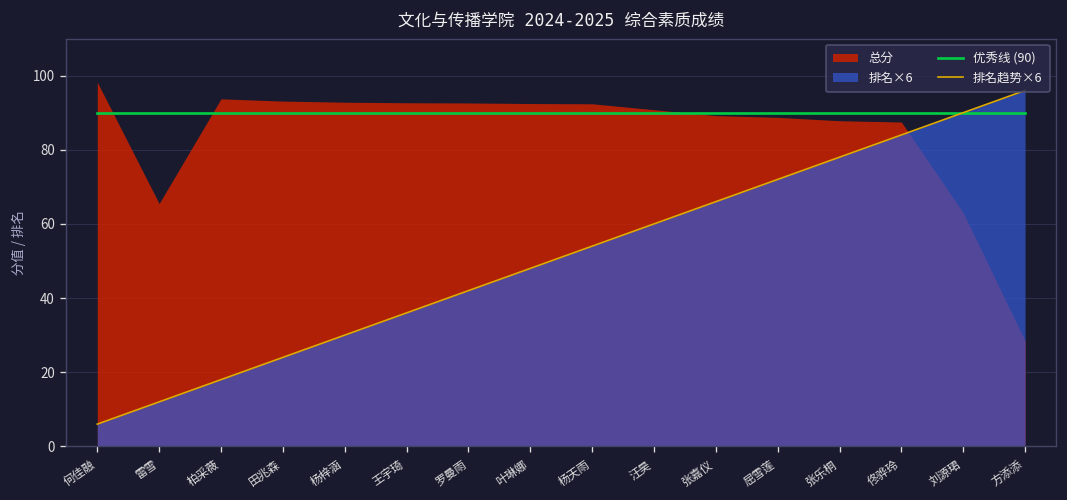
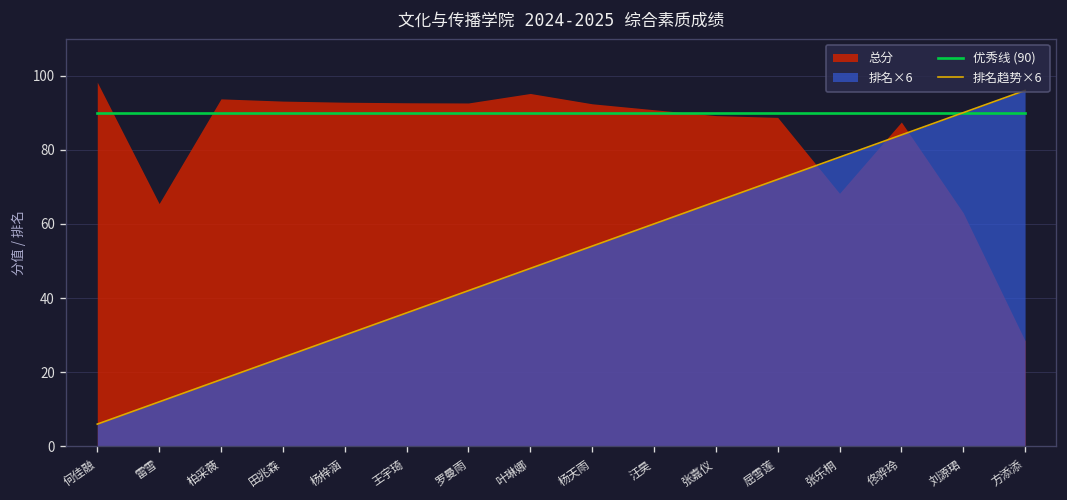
总分, 叶琳娜: 92 -> 95
总分, 张乐桐: 88 -> 68
